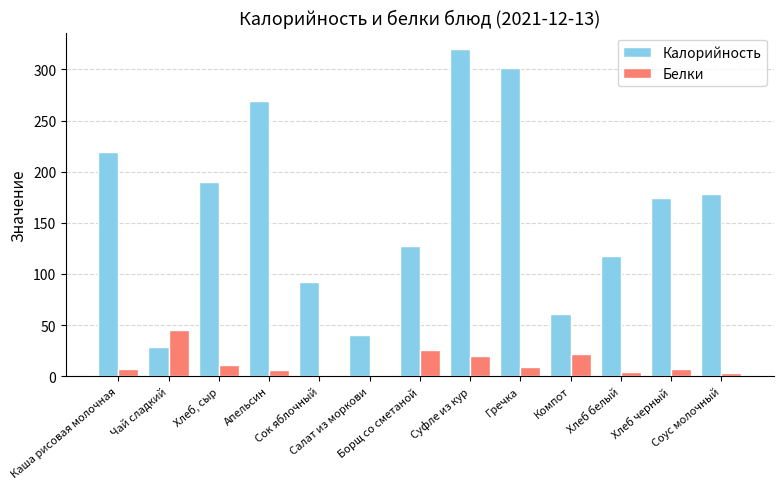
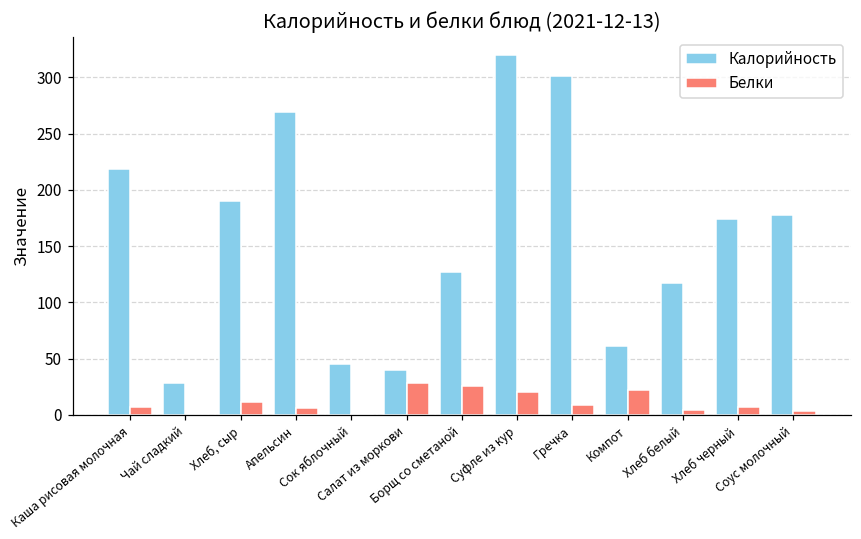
Белки, Чай сладкий: 45 -> 0
Калорийность, Сок яблочный: 92 -> 45
Белки, Салат из моркови: 1 -> 28
